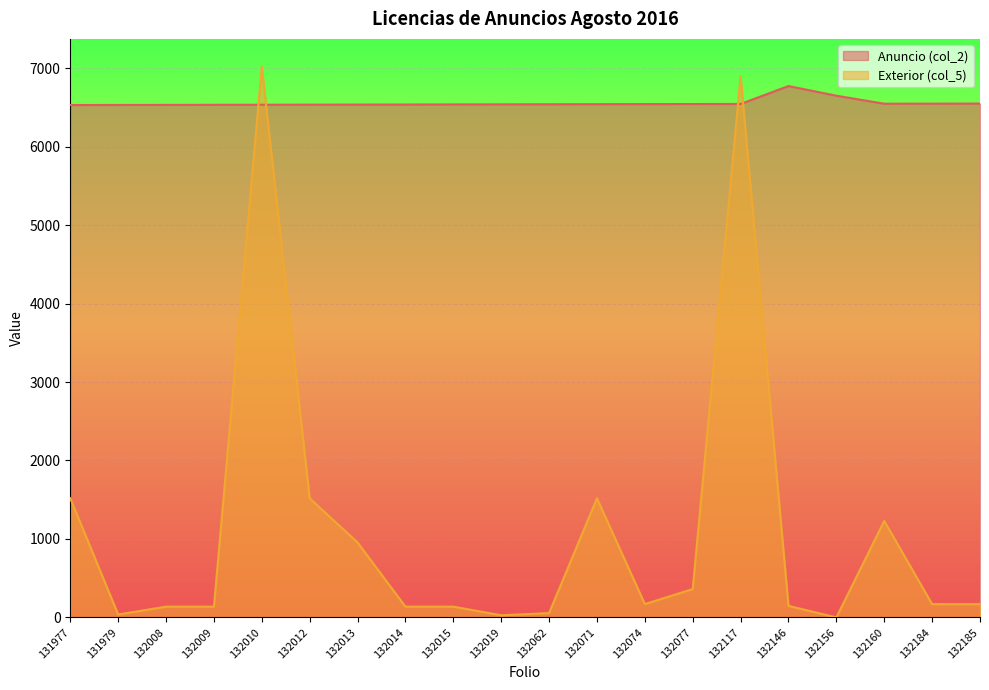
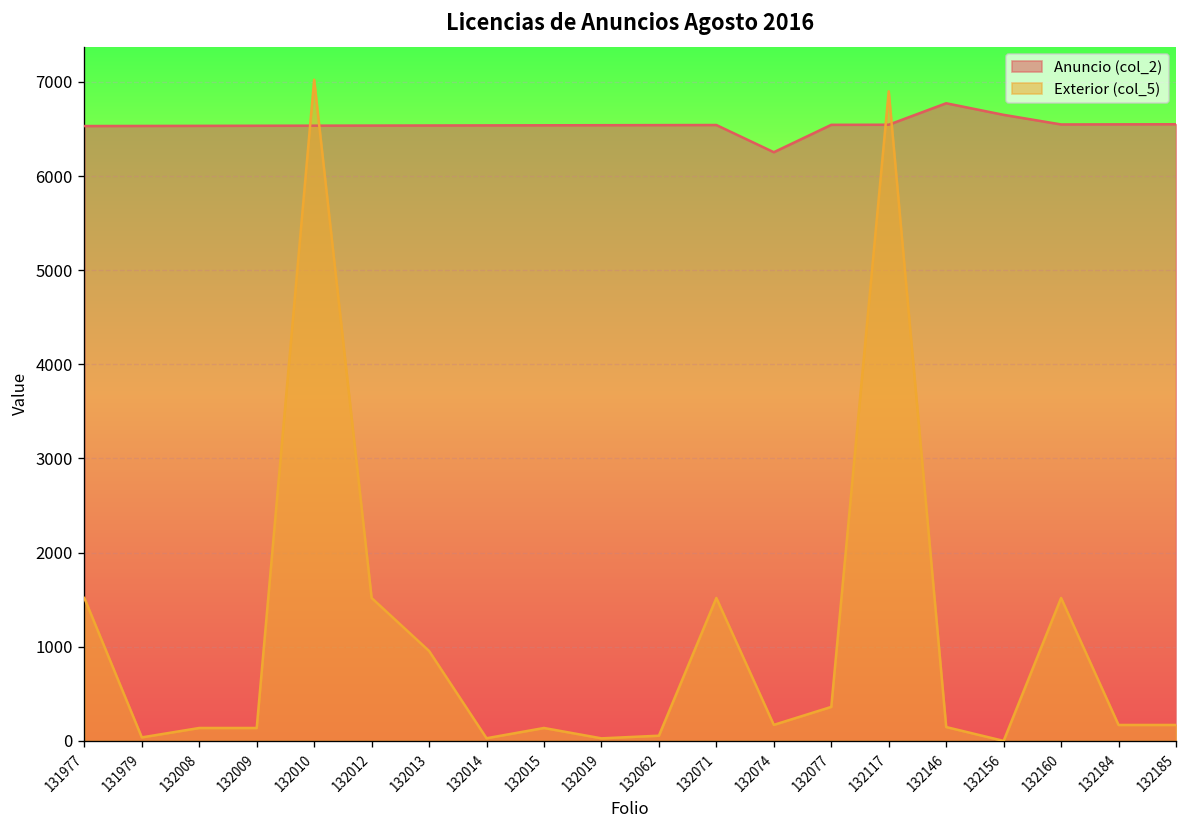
Exterior (col_5), 132014: 100 -> 0
Anuncio (col_2), 132074: 6500 -> 6300
Exterior (col_5), 132160: 1200 -> 1500
